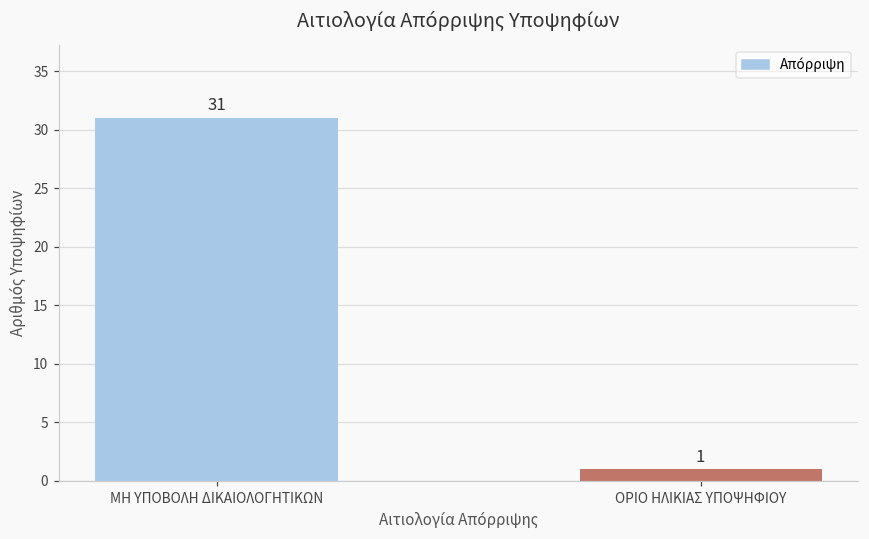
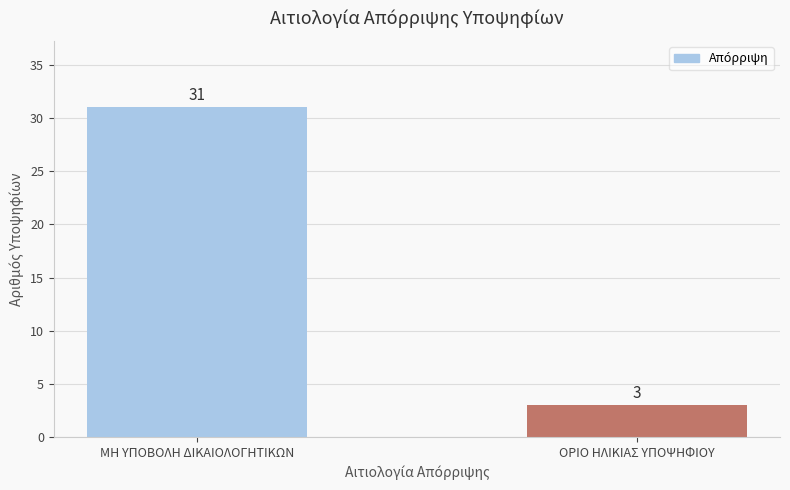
ΟΡΙΟ ΗΛΙΚΙΑΣ ΥΠΟΨΗΦΙΟΥ: 1 -> 3
